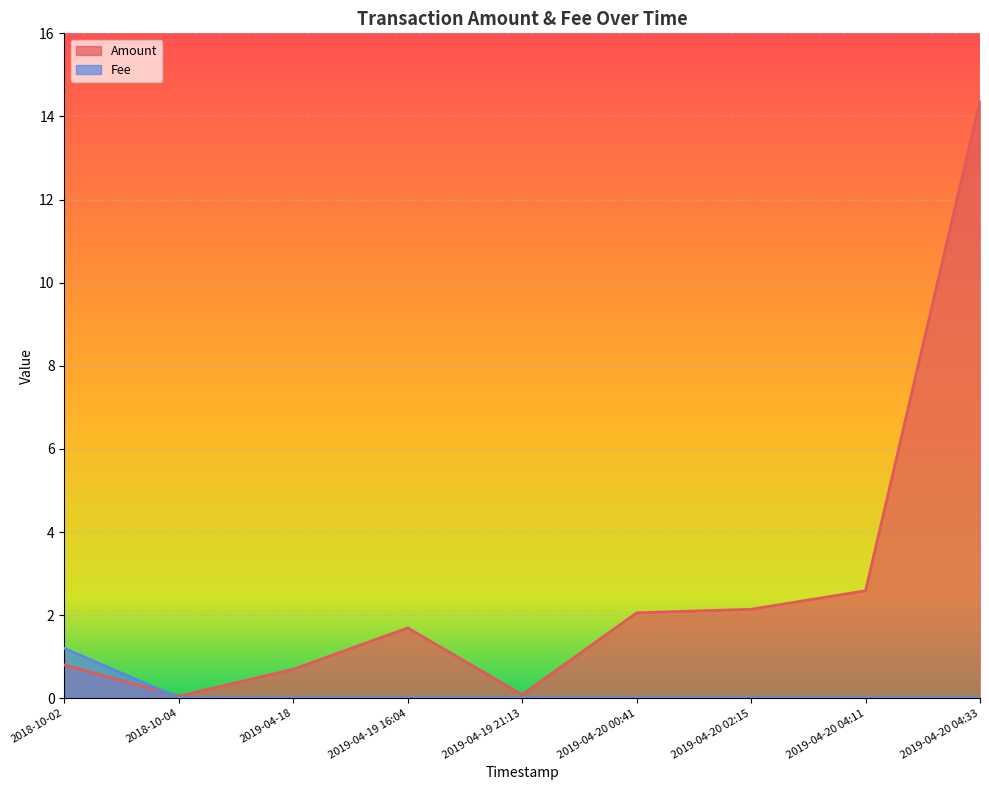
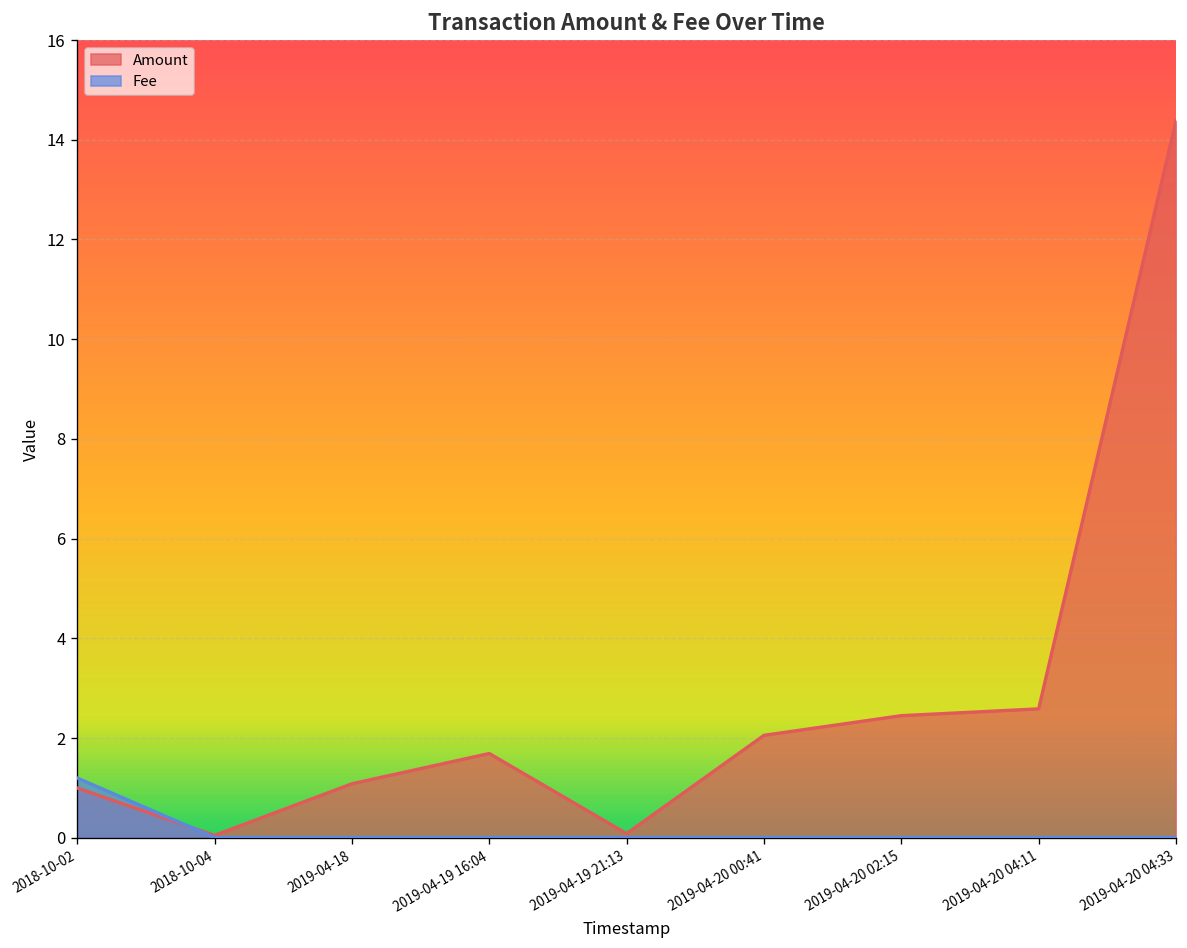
Amount, 2018-10-02: 0.8 -> 1.0
Amount, 2019-04-18: 0.7 -> 1.1
Amount, 2019-04-20 02:15: 2.1 -> 2.5
